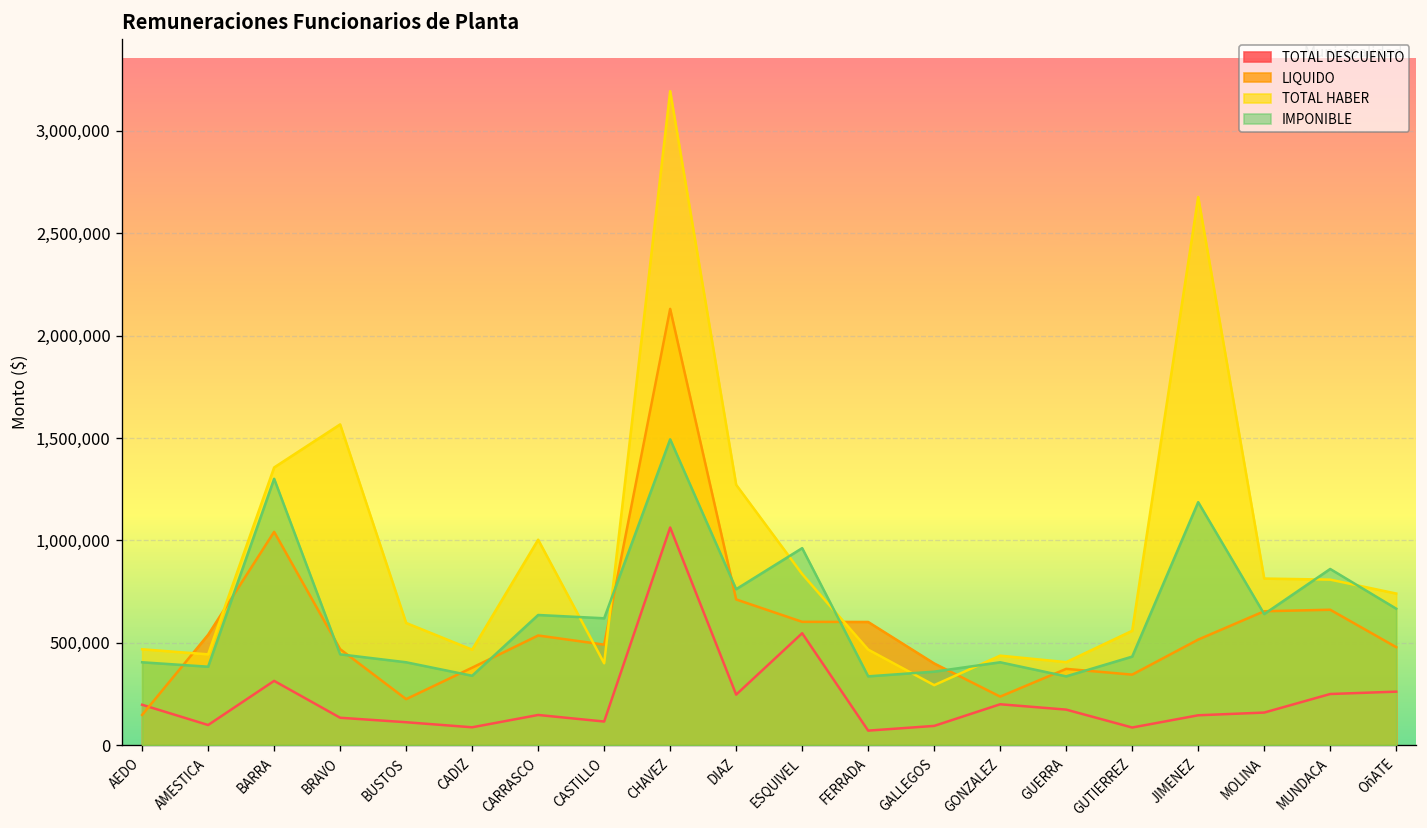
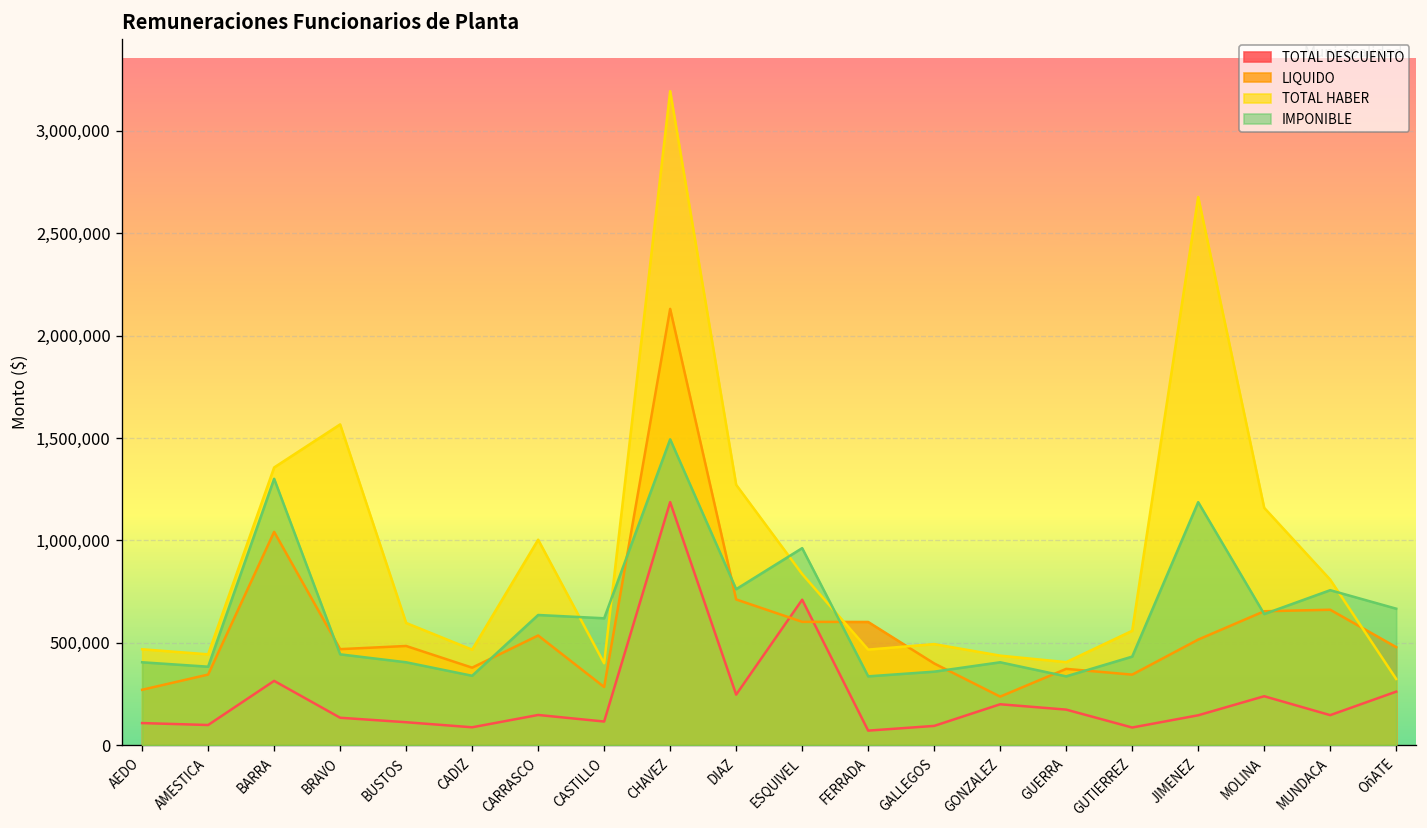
TOTAL DESCUENTO, AEDO: 200,000 -> 110,000
LIQUIDO, AEDO: 150,000 -> 270,000
LIQUIDO, AMESTICA: 540,000 -> 350,000
LIQUIDO, BUSTOS: 230,000 -> 480,000
LIQUIDO, CASTILLO: 490,000 -> 280,000
TOTAL DESCUENTO, CHAVEZ: 1,060,000 -> 1,190,000
TOTAL DESCUENTO, ESQUIVEL: 550,000 -> 710,000
TOTAL HABER, GALLEGOS: 290,000 -> 490,000
TOTAL DESCUENTO, MOLINA: 160,000 -> 240,000
TOTAL HABER, MOLINA: 810,000 -> 1,160,000
TOTAL DESCUENTO, MUNDACA: 250,000 -> 150,000
IMPONIBLE, MUNDACA: 860,000 -> 760,000
TOTAL HABER, OñATE: 740,000 -> 320,000
